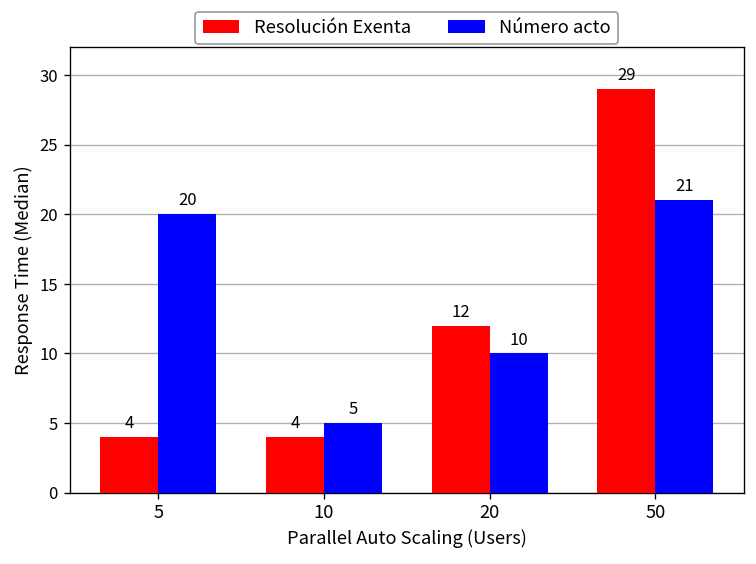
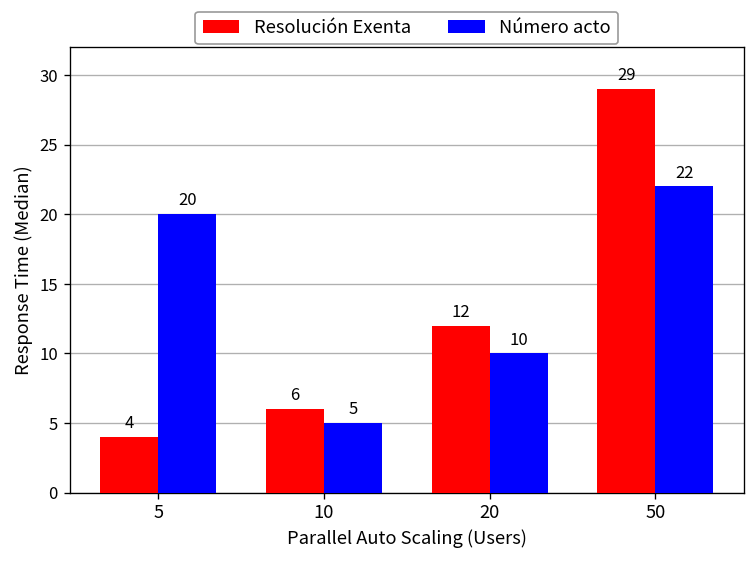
Resolución Exenta, 10: 4 -> 6
Número acto, 50: 21 -> 22
